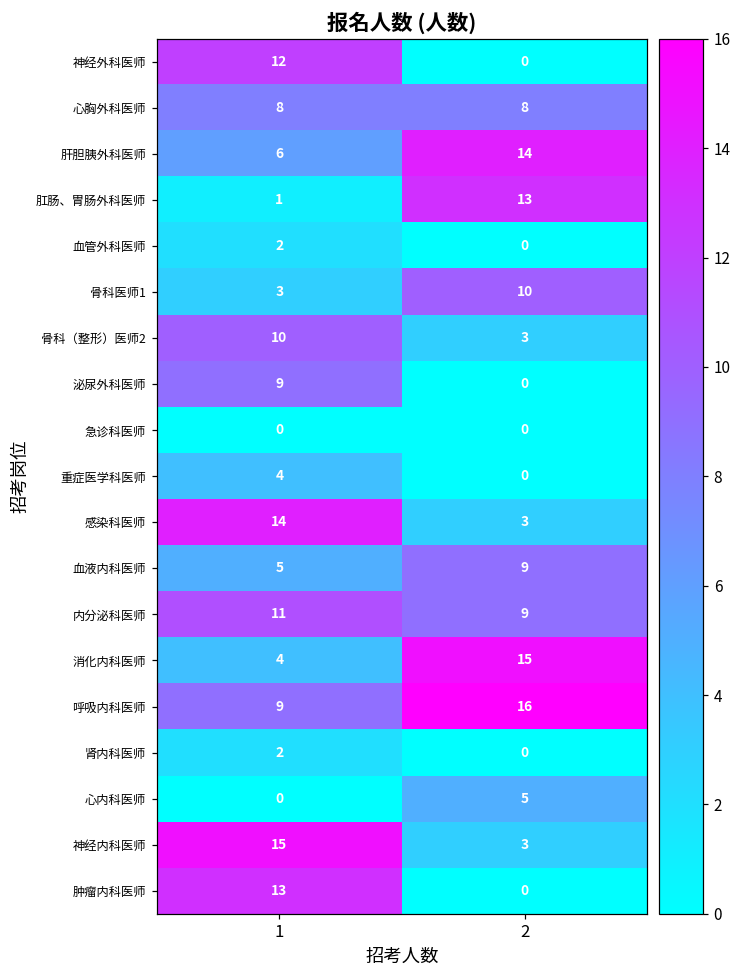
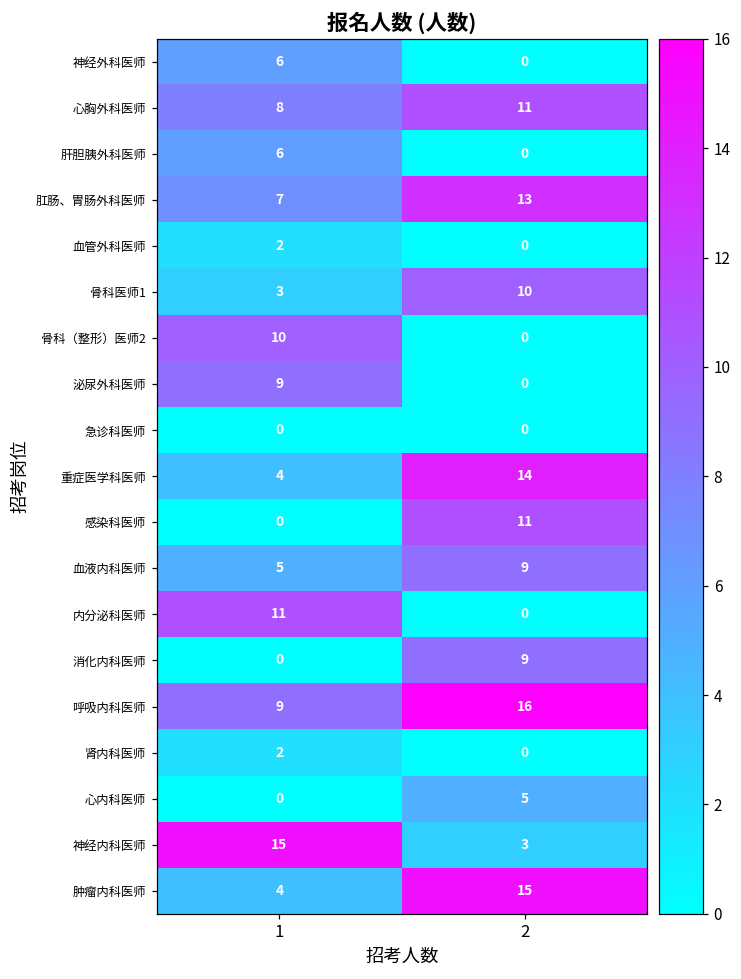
神经外科医师, 1: 12 -> 6
心胸外科医师, 2: 8 -> 11
肝胆胰外科医师, 2: 14 -> 0
肛肠、胃肠外科医师, 1: 1 -> 7
骨科（整形）医师2, 2: 3 -> 0
重症医学科医师, 2: 0 -> 14
感染科医师, 1: 14 -> 0
感染科医师, 2: 3 -> 11
内分泌科医师, 2: 9 -> 0
消化内科医师, 1: 4 -> 0
消化内科医师, 2: 15 -> 9
肿瘤内科医师, 1: 13 -> 4
肿瘤内科医师, 2: 0 -> 15
